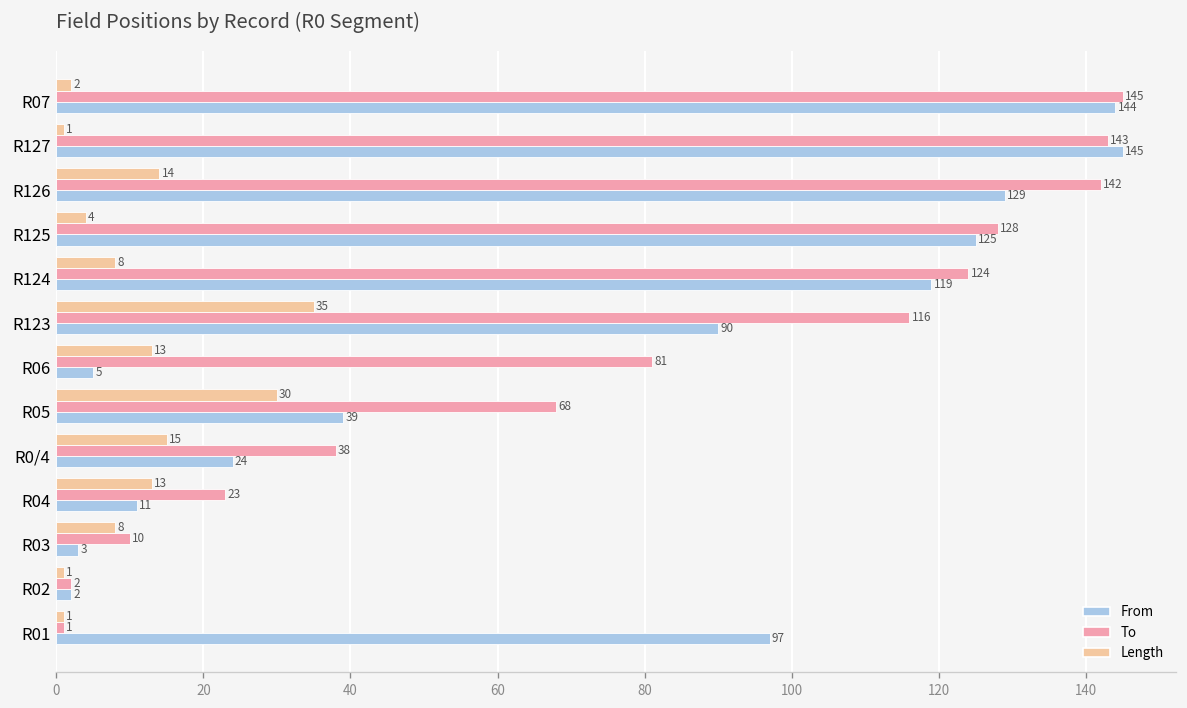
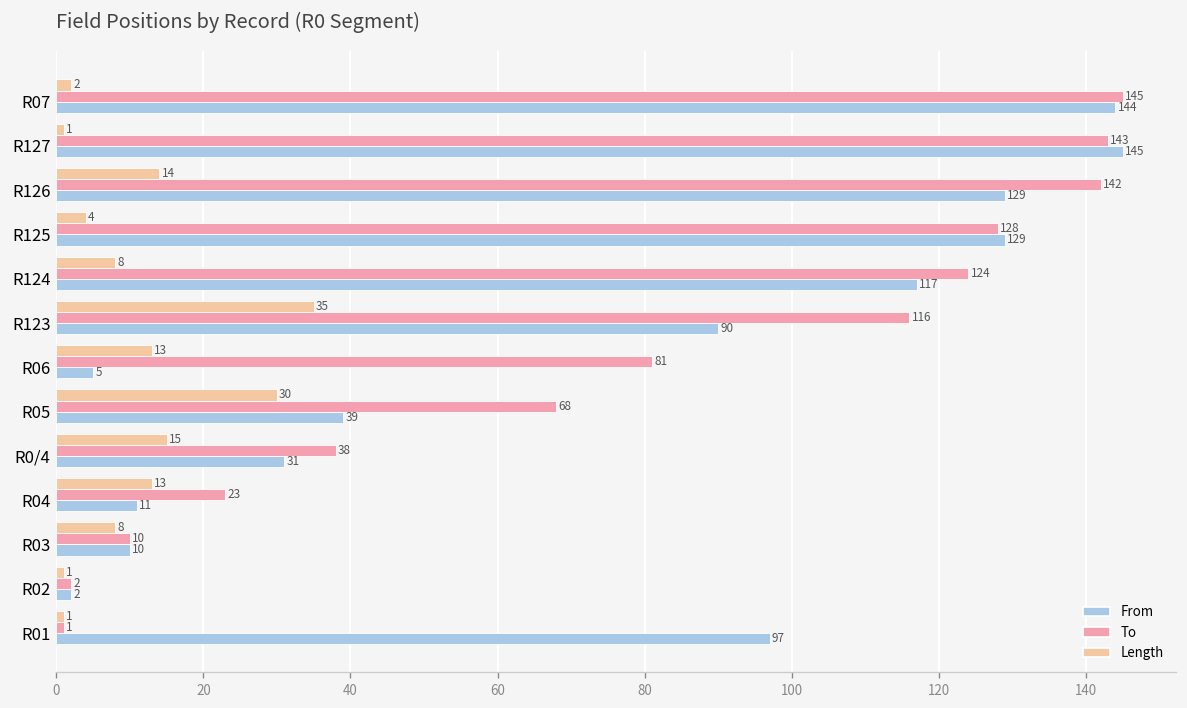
From, R125: 125 -> 129
From, R124: 119 -> 117
From, R0/4: 24 -> 31
From, R03: 3 -> 10
